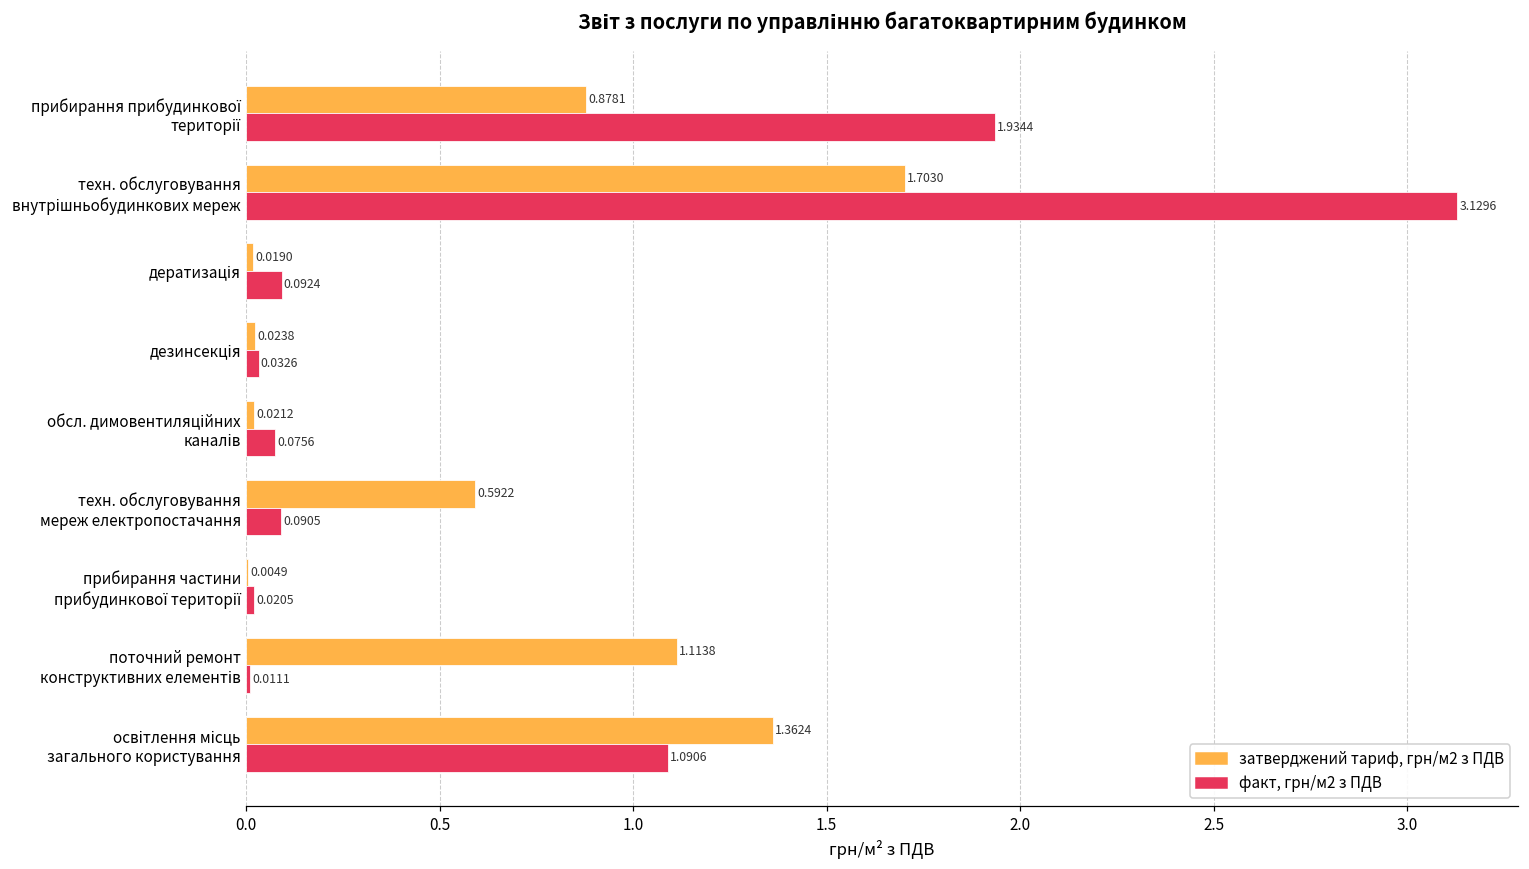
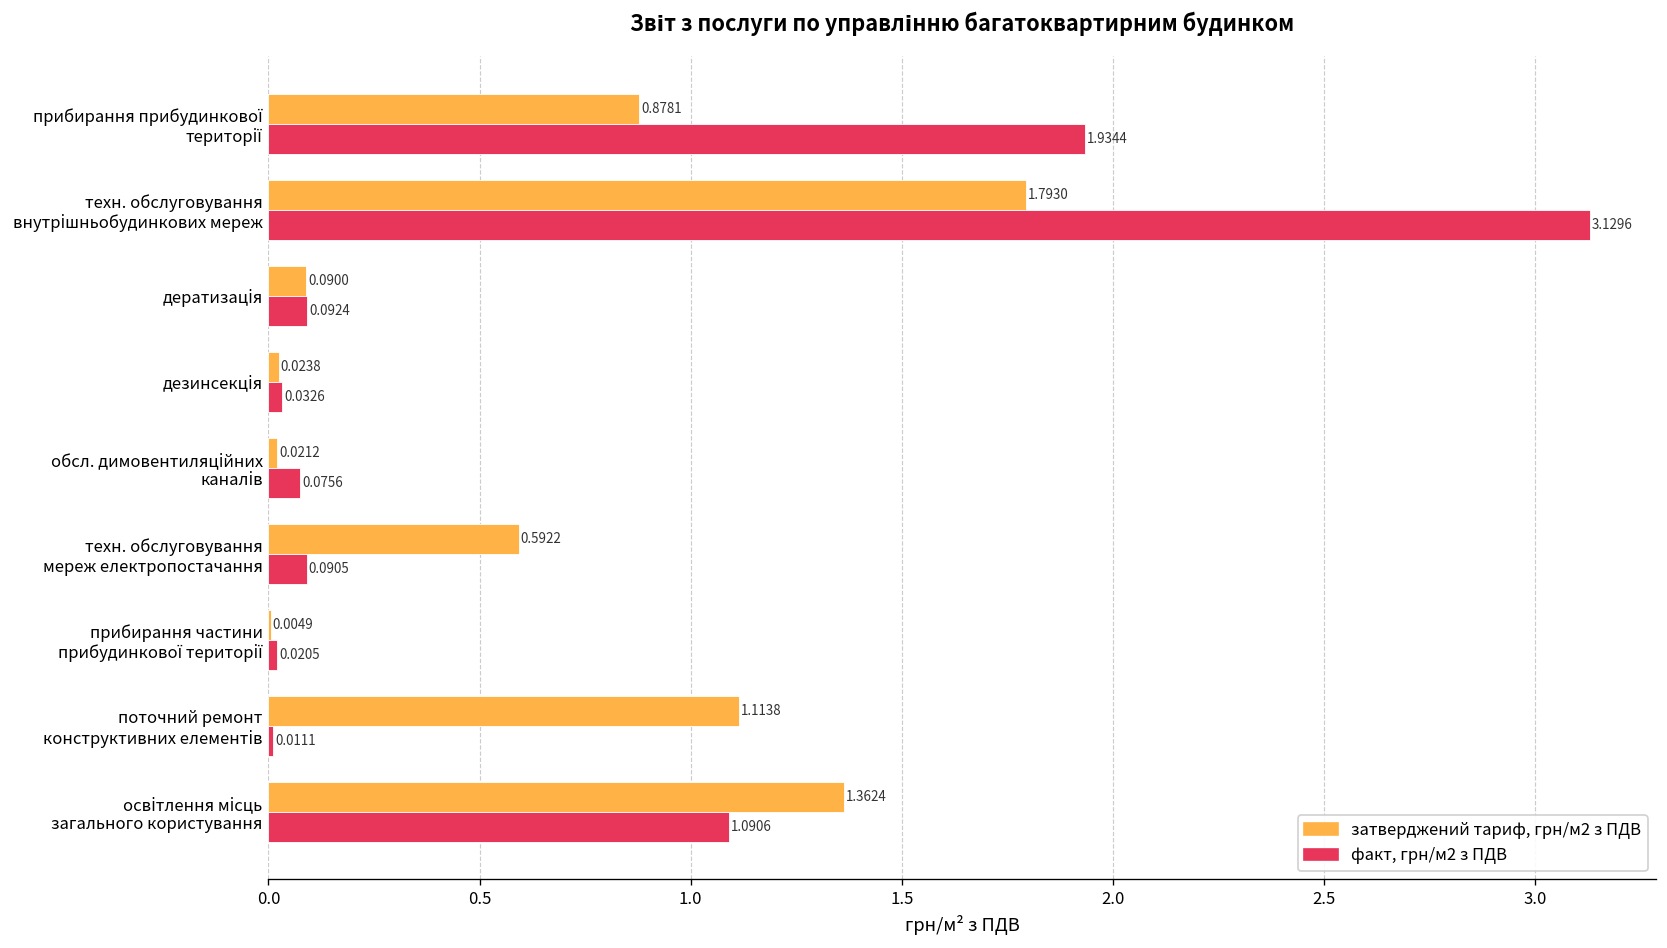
затверджений тариф, грн/м2 з ПДВ, техн. обслуговування внутрішньобудинкових мереж: 1.7030 -> 1.7930
затверджений тариф, грн/м2 з ПДВ, дератизація: 0.0190 -> 0.0900
